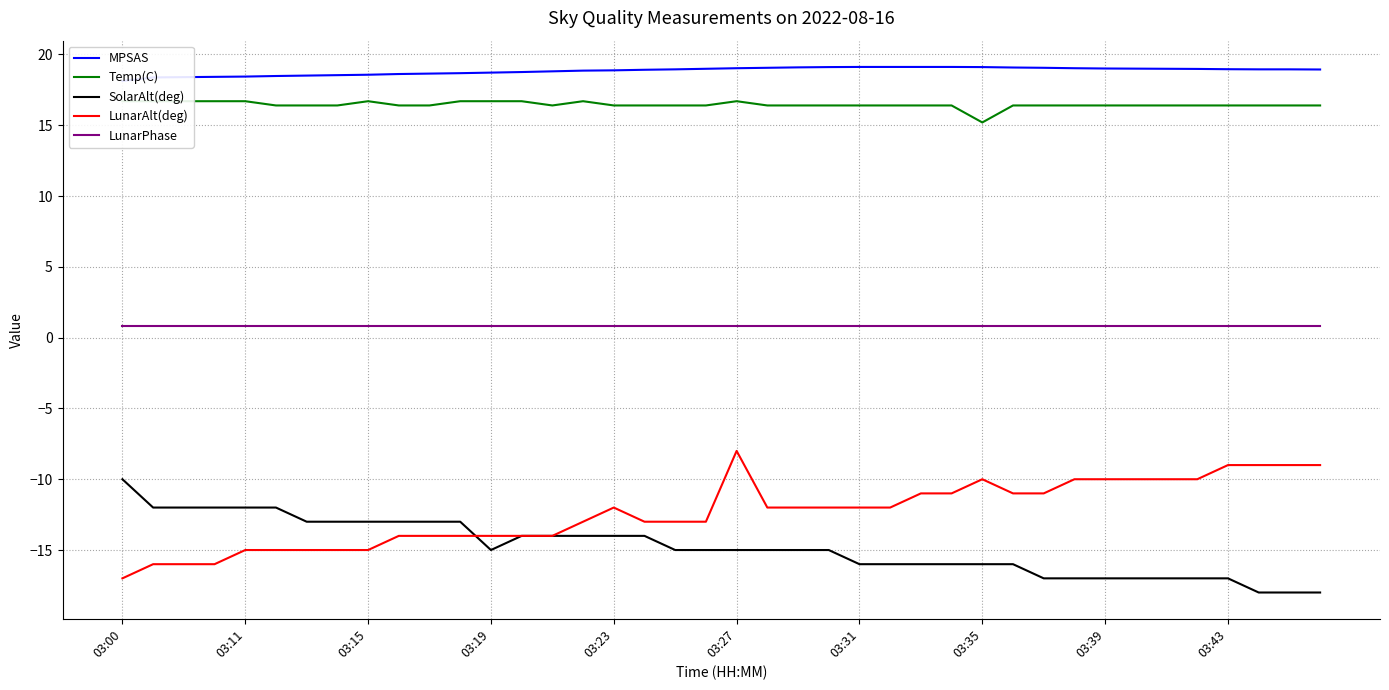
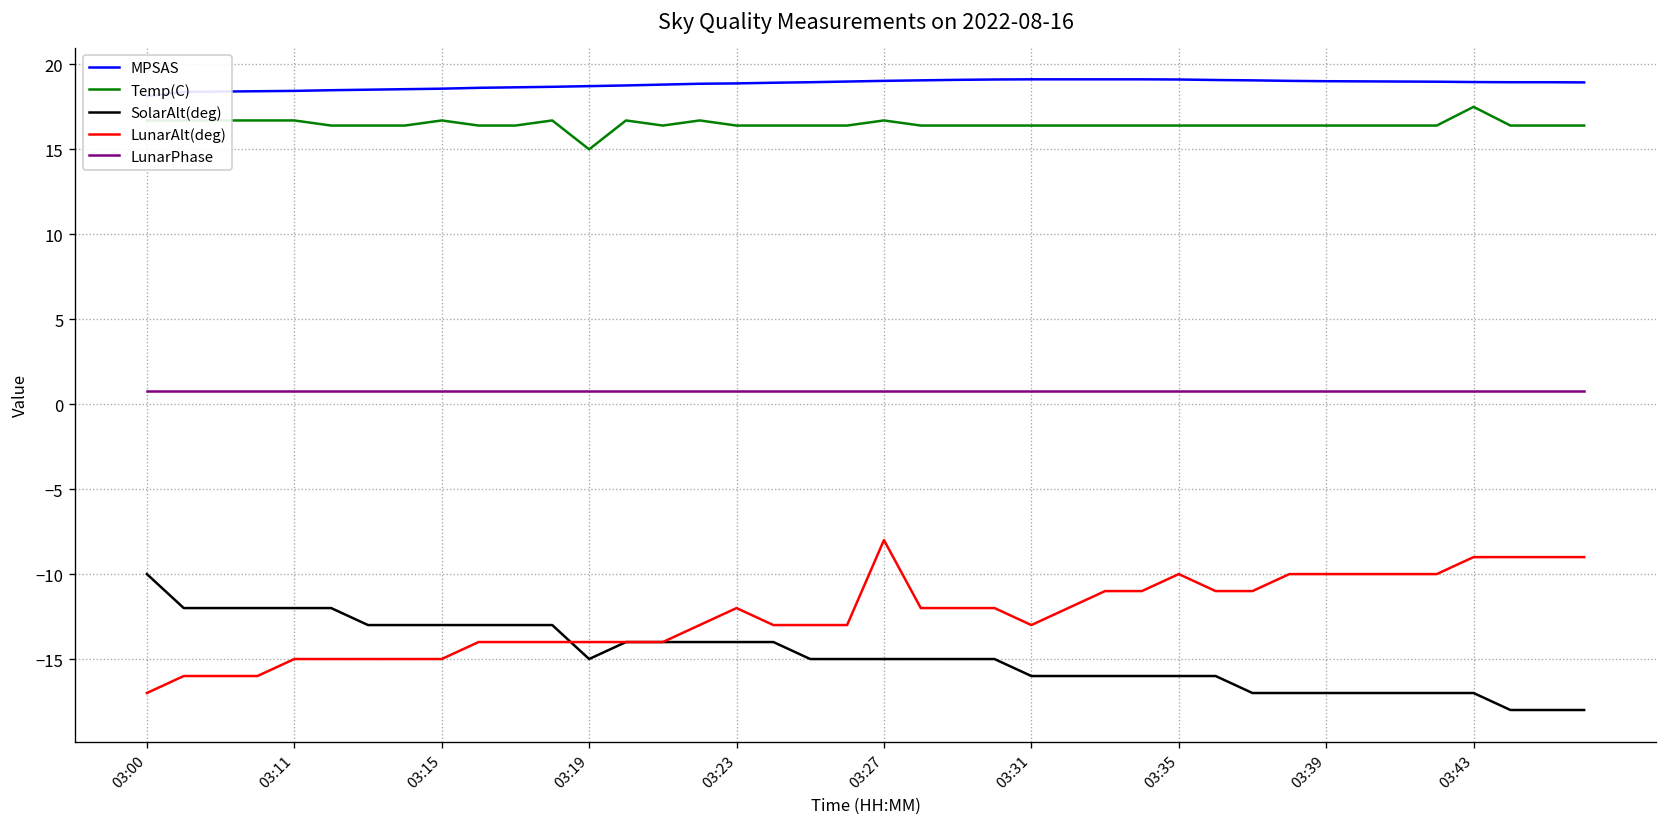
Temp(C), 03:19: 16.7 -> 15.0
LunarAlt(deg), 03:31: -12 -> -13
Temp(C), 03:35: 15.2 -> 16.4
Temp(C), 03:43: 16.4 -> 17.5
